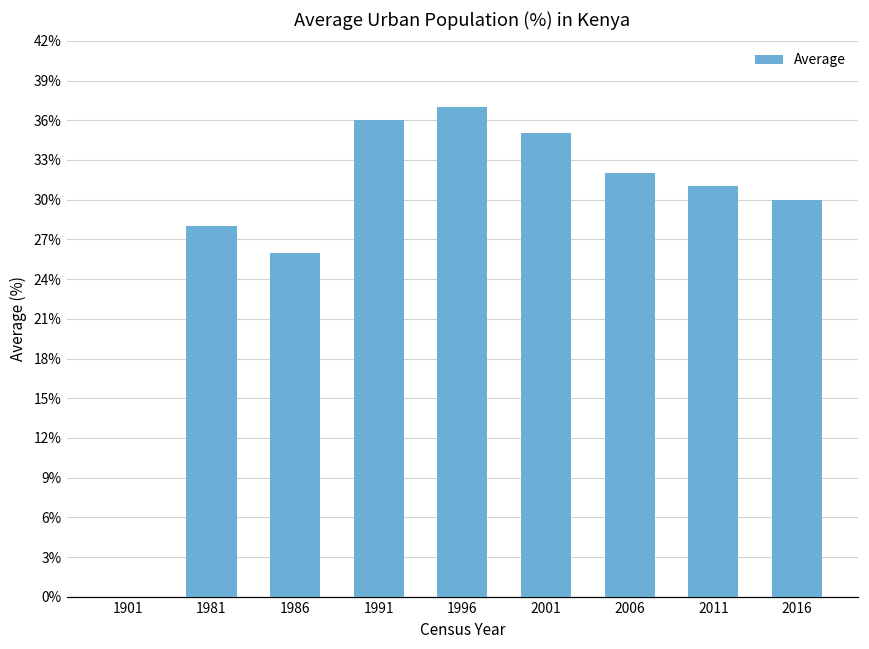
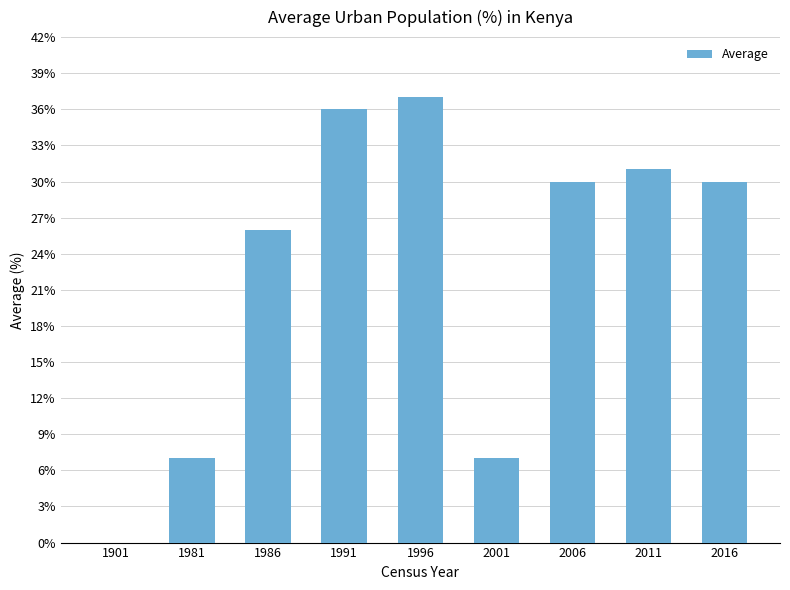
1981: 28% -> 7%
2001: 35% -> 7%
2006: 32% -> 30%
